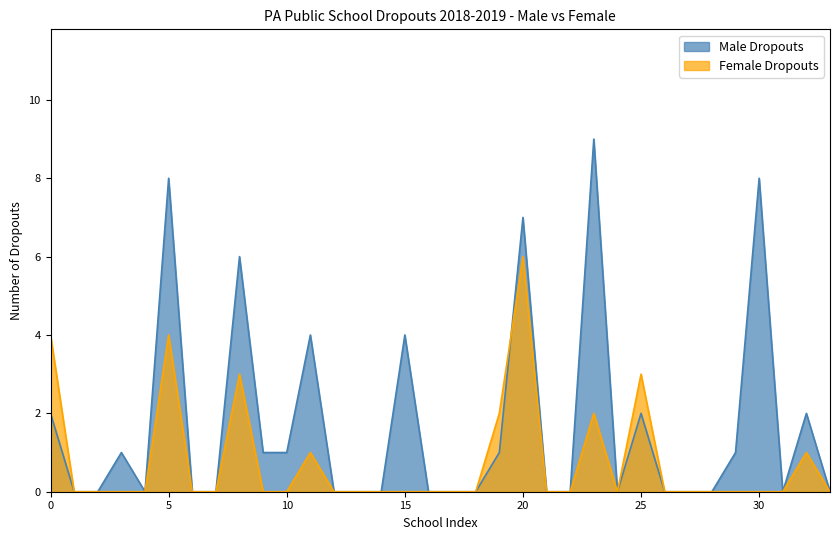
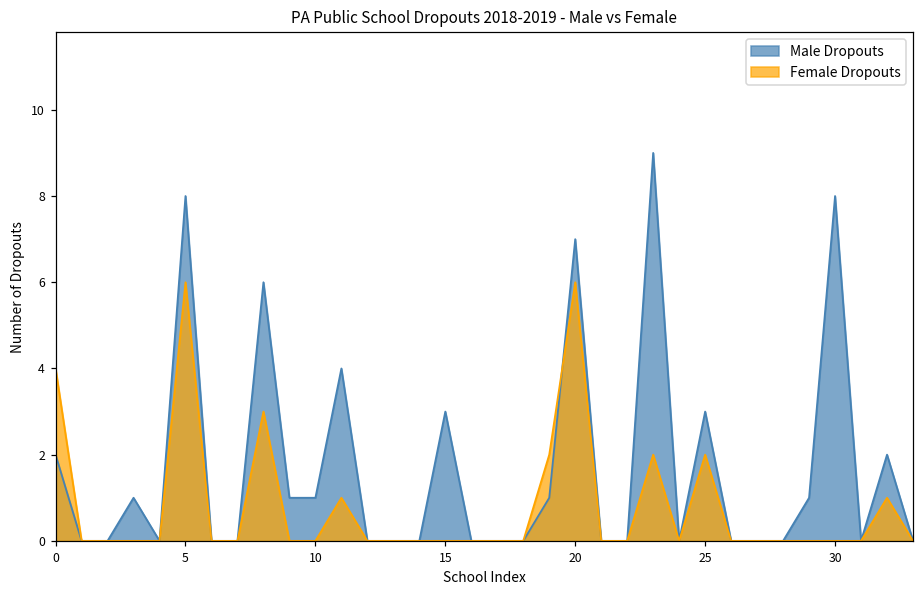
Female Dropouts, 5: 4 -> 6
Male Dropouts, 15: 4 -> 3
Male Dropouts, 25: 2 -> 3
Female Dropouts, 25: 3 -> 2
